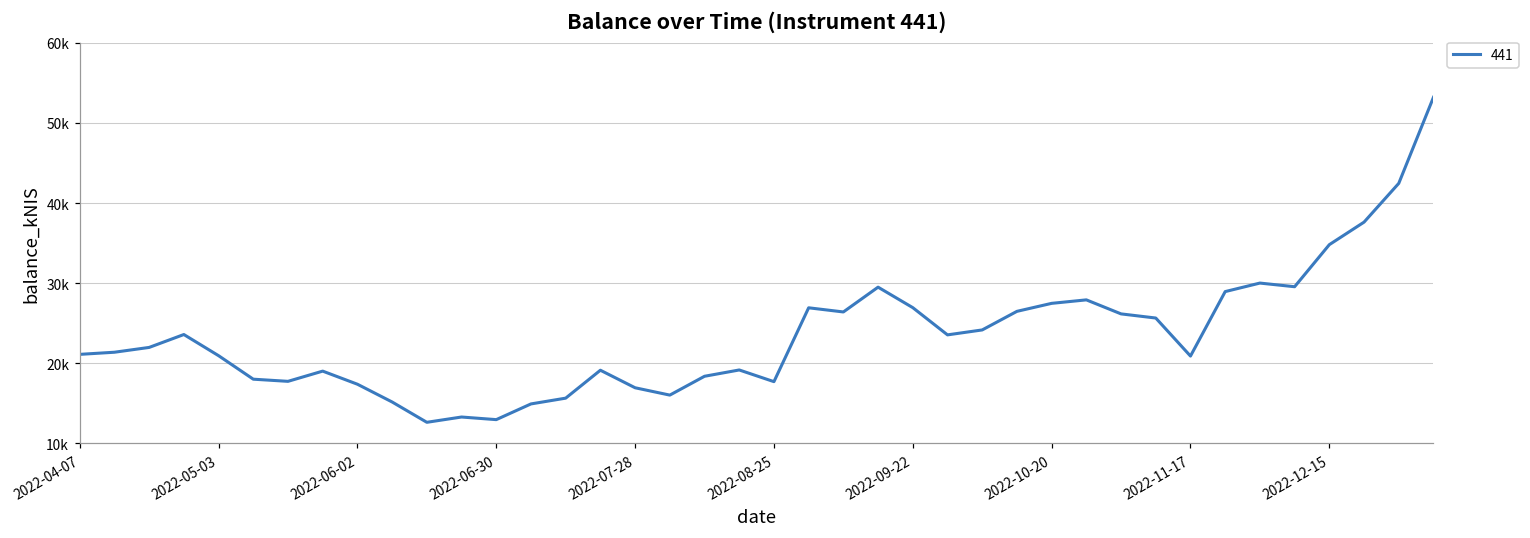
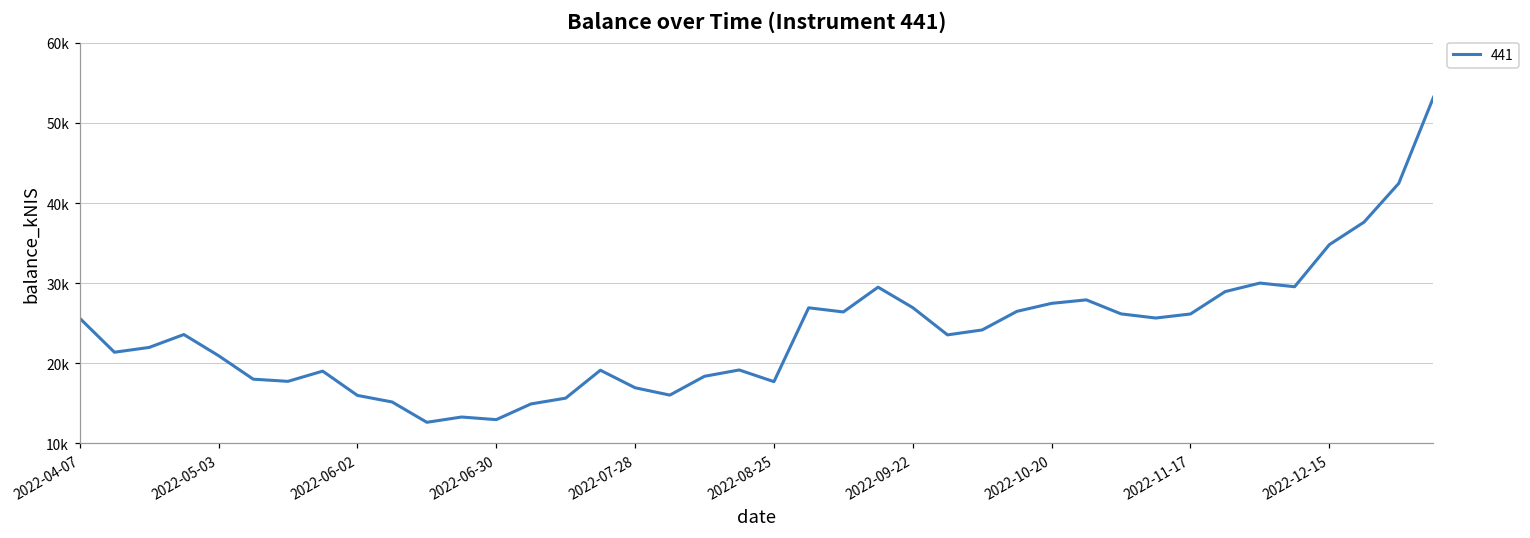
2022-04-07: 21000 -> 26000
2022-06-02: 17000 -> 16000
2022-11-17: 21000 -> 26000
